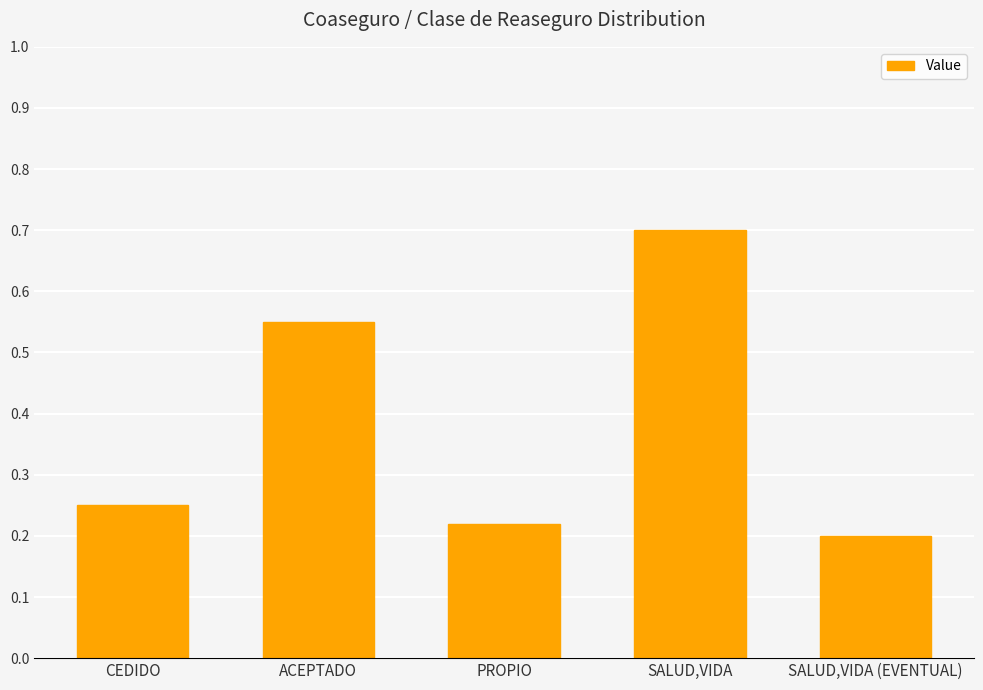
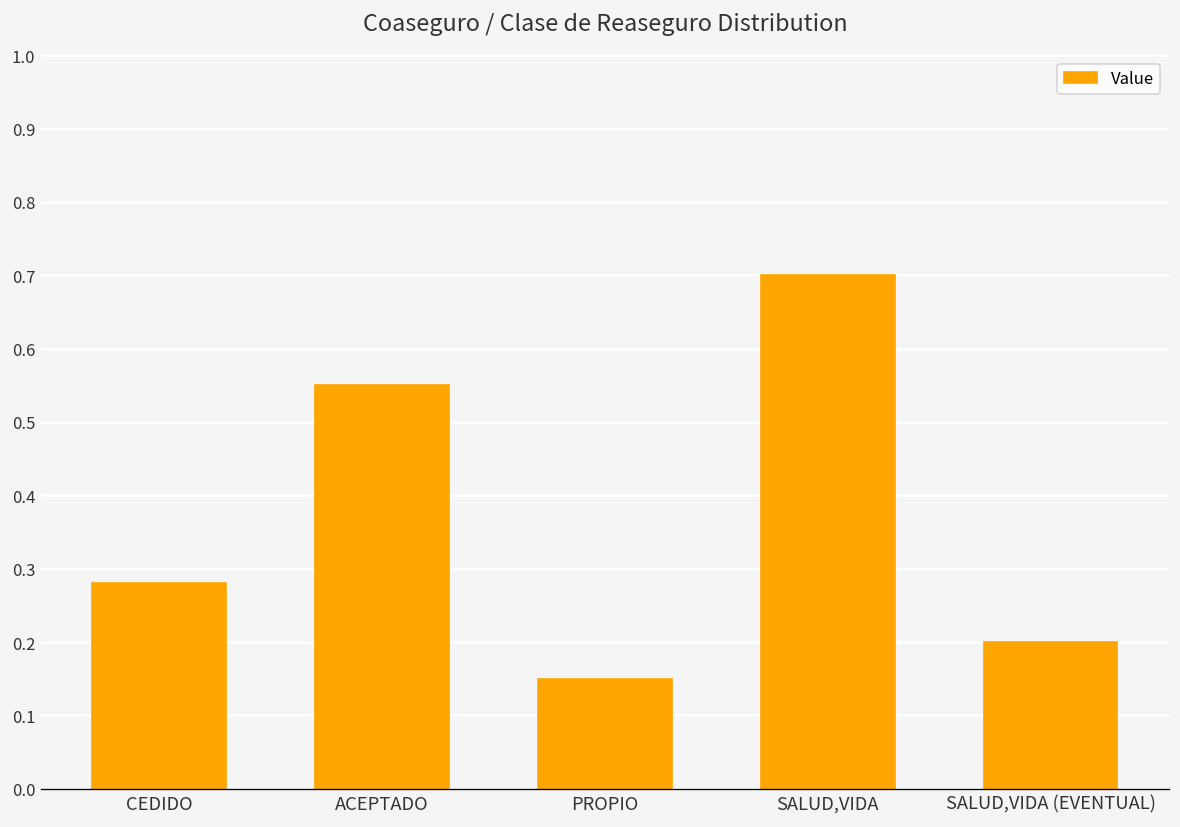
CEDIDO: 0.25 -> 0.28
PROPIO: 0.22 -> 0.15
